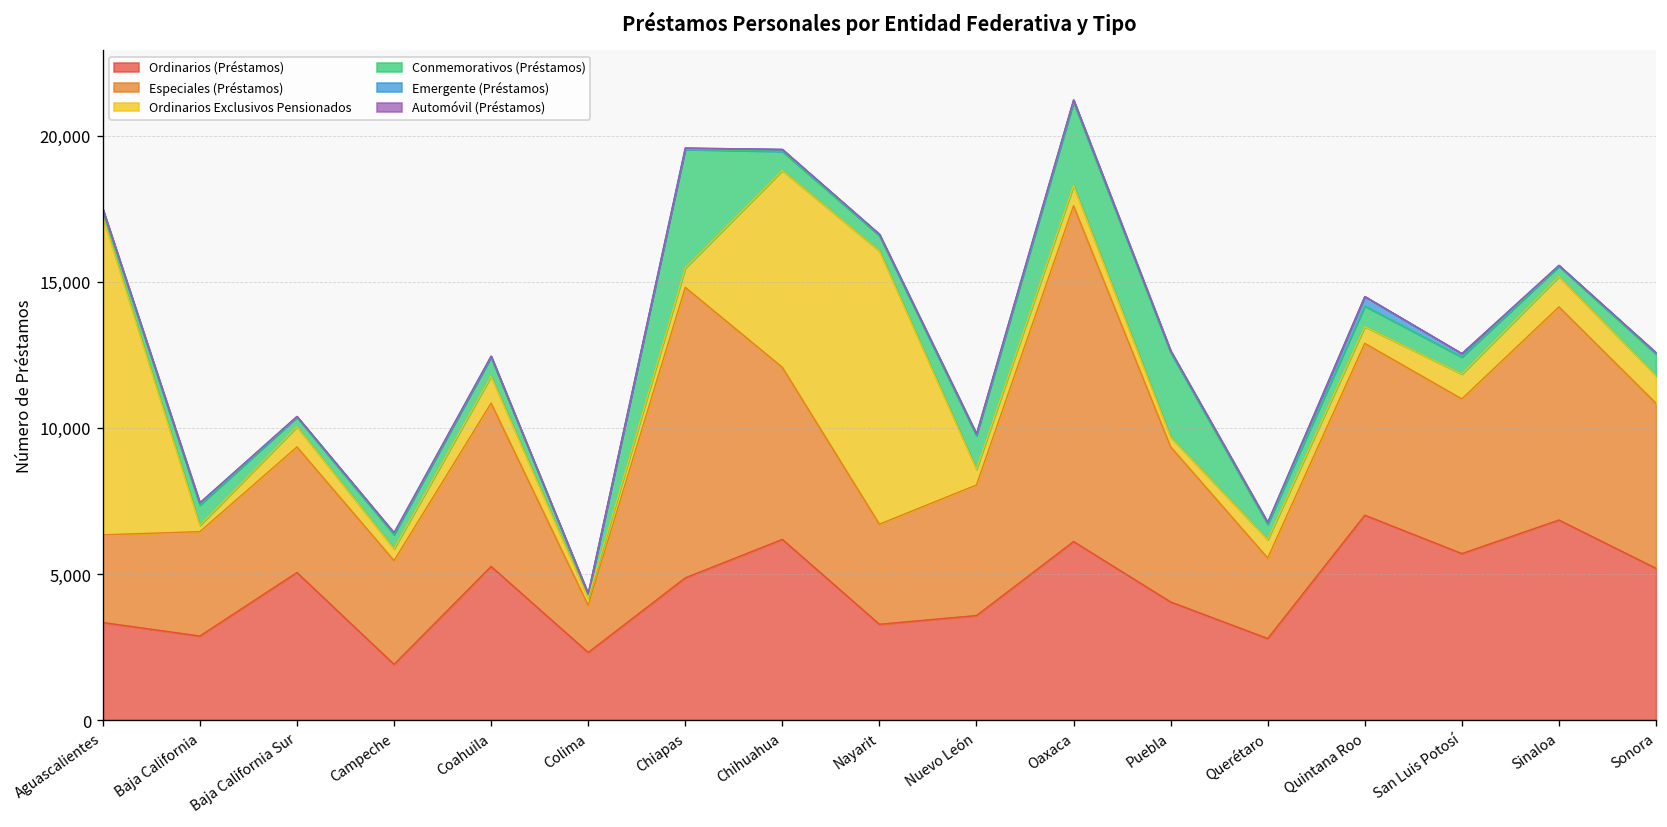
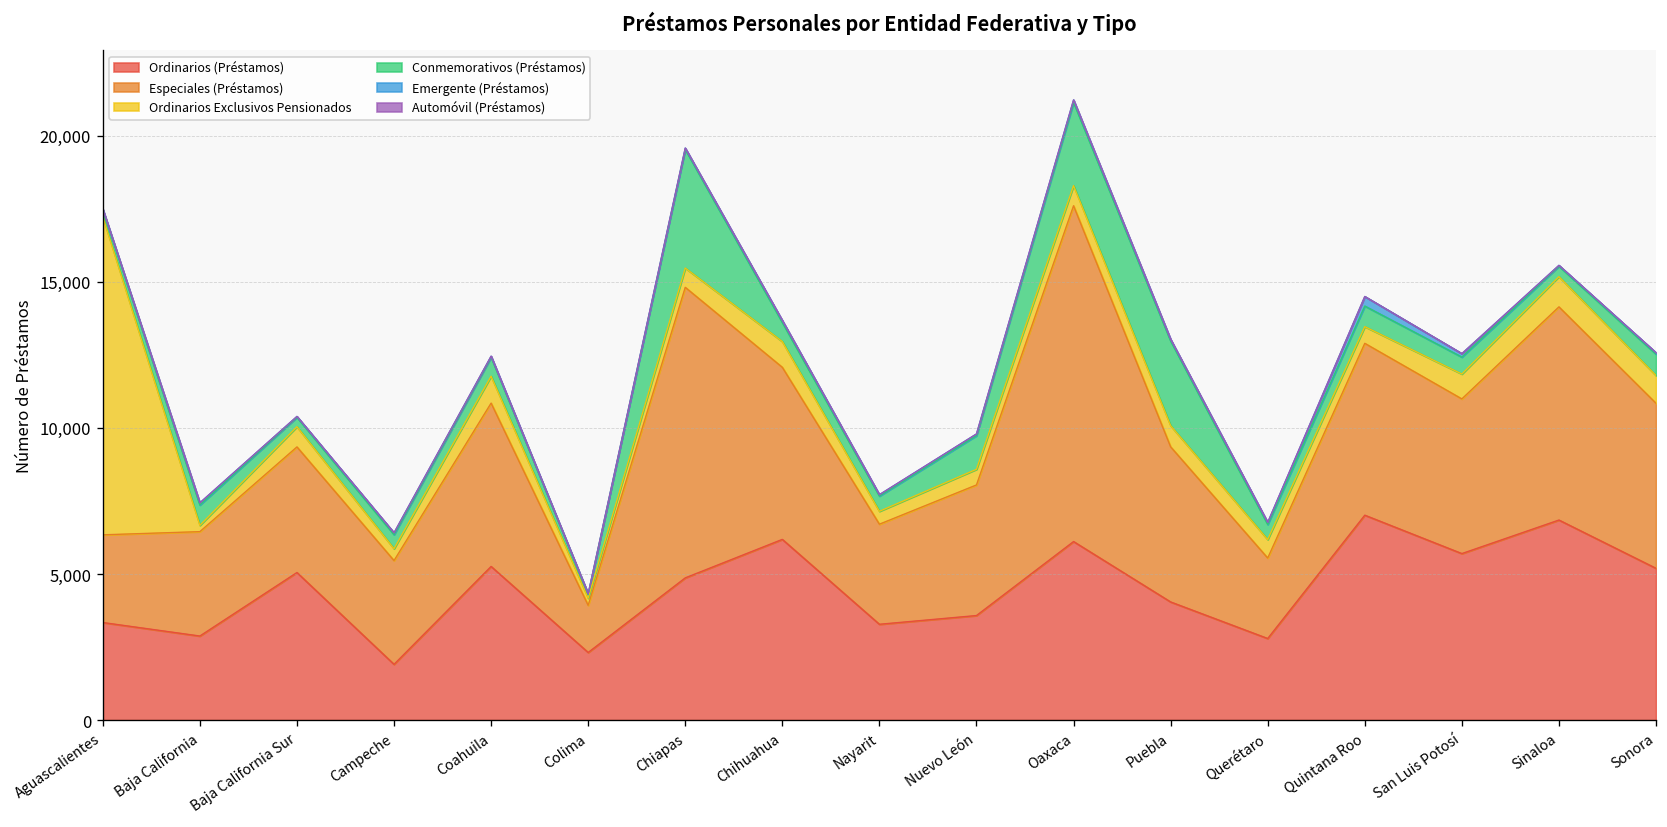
Ordinarios Exclusivos Pensionados, Chihuahua: 6,700 -> 900
Ordinarios Exclusivos Pensionados, Nayarit: 9,400 -> 400
Ordinarios Exclusivos Pensionados, Puebla: 300 -> 700
